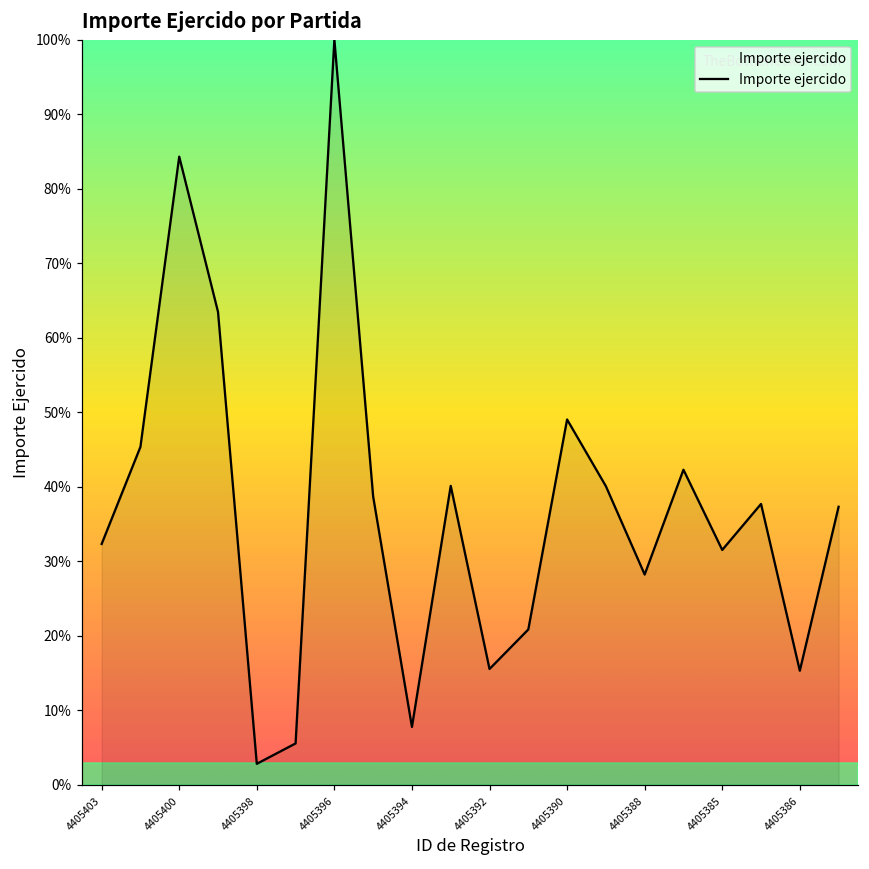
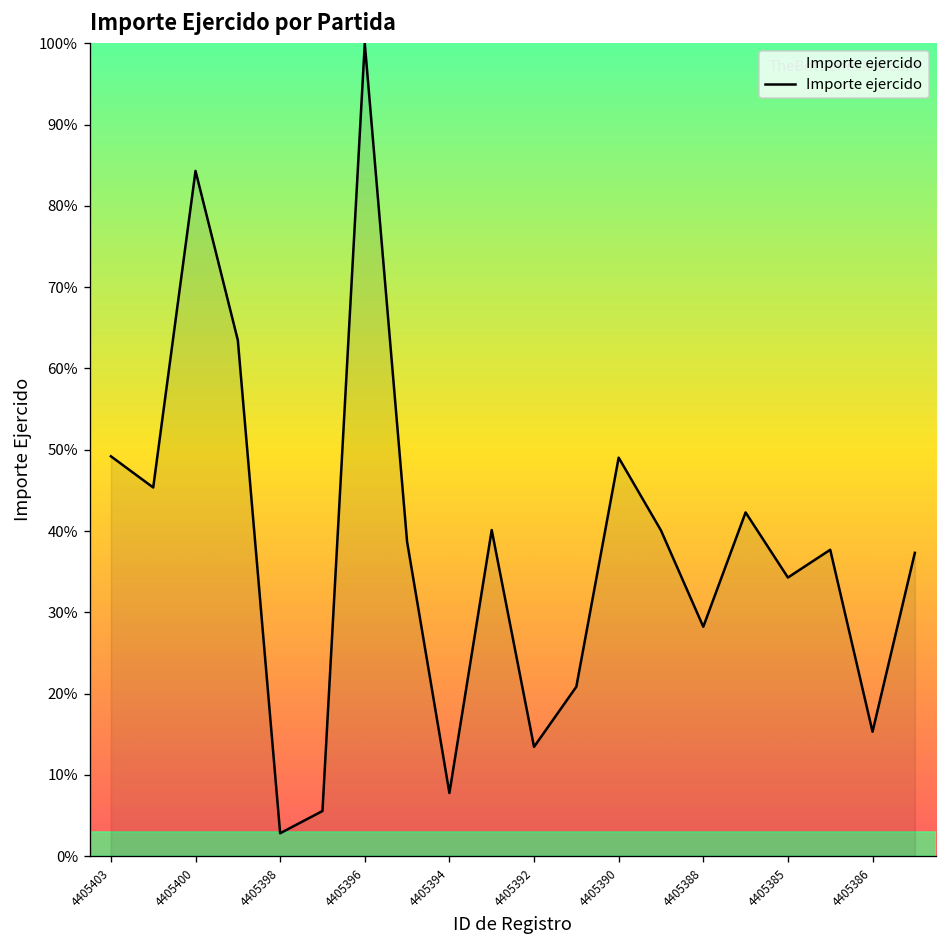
4405403: 32% -> 49%
4405392: 16% -> 13%
4405385: 32% -> 34%
